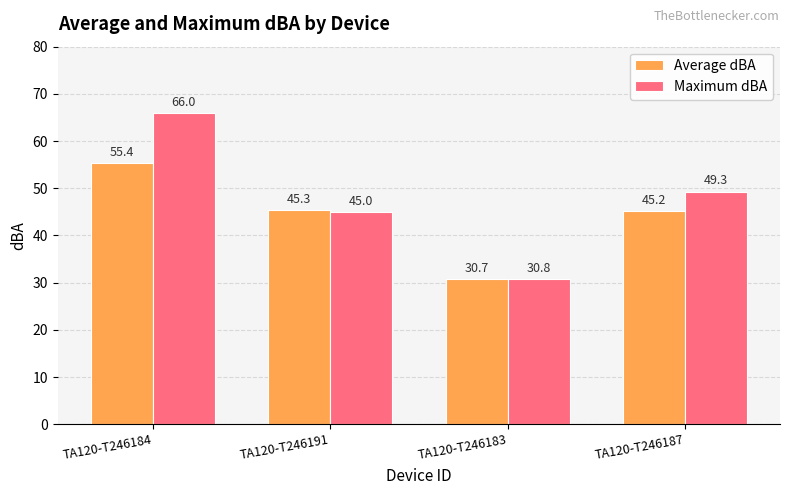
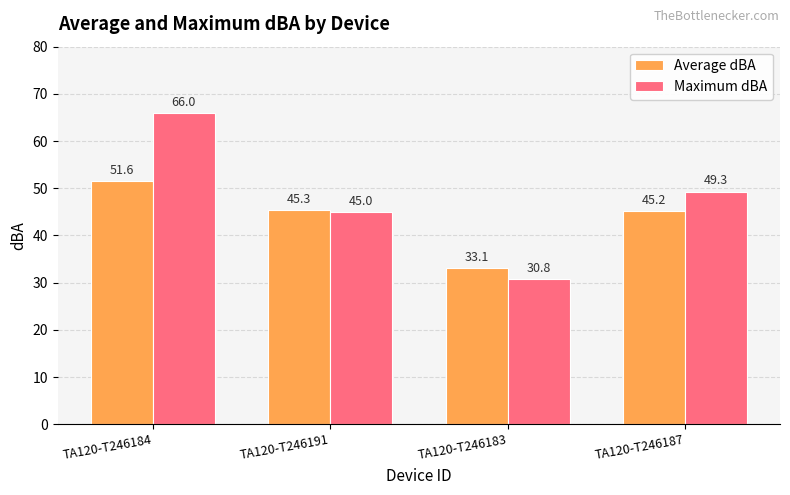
Average dBA, TA120-T246184: 55.4 -> 51.6
Average dBA, TA120-T246183: 30.7 -> 33.1
